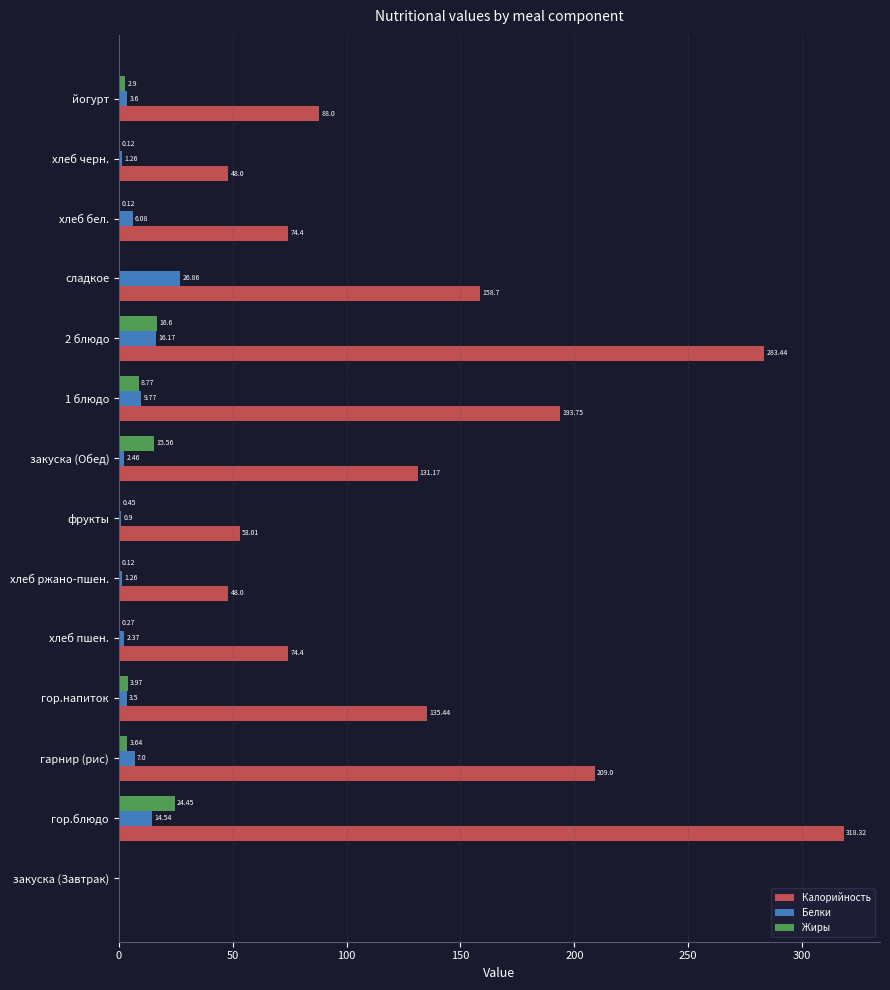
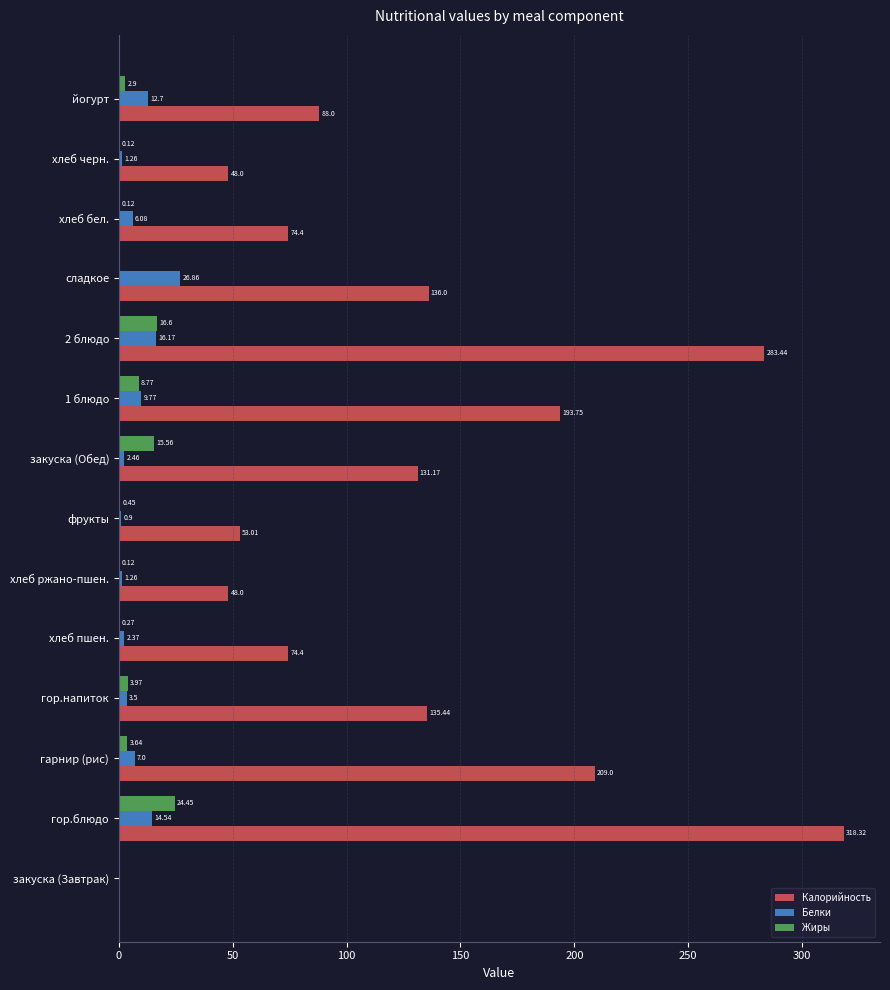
Белки, йогурт: 3.6 -> 12.7
Калорийность, сладкое: 158.7 -> 136.0
